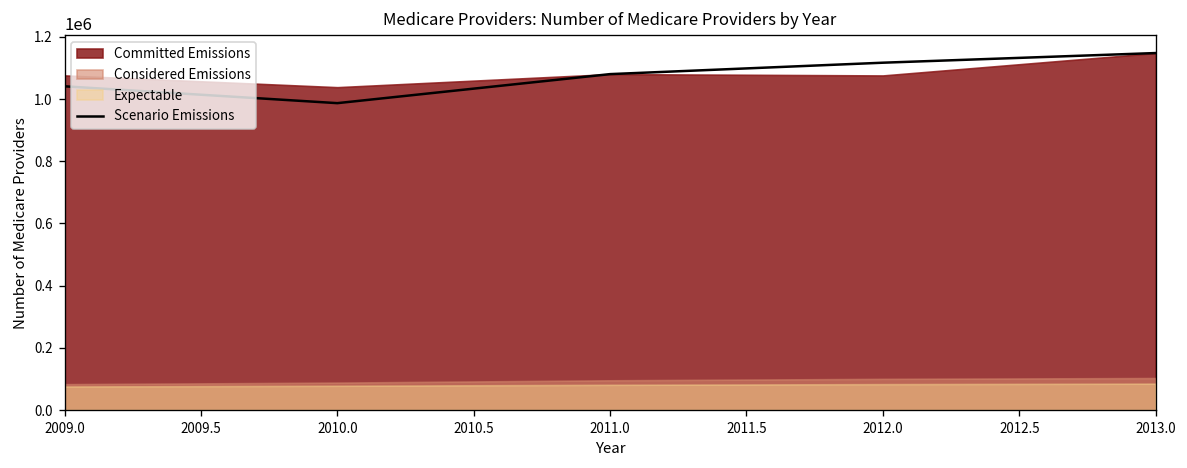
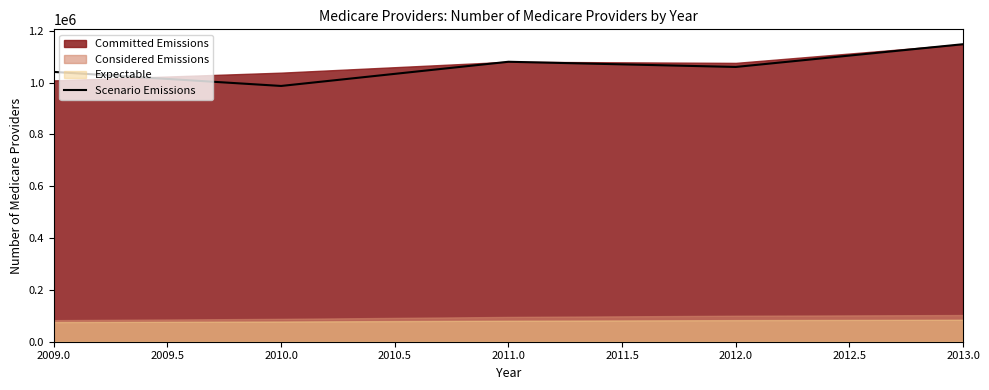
Committed Emissions, 2009.0: 1080000 -> 1010000
Scenario Emissions, 2012.0: 1120000 -> 1060000
